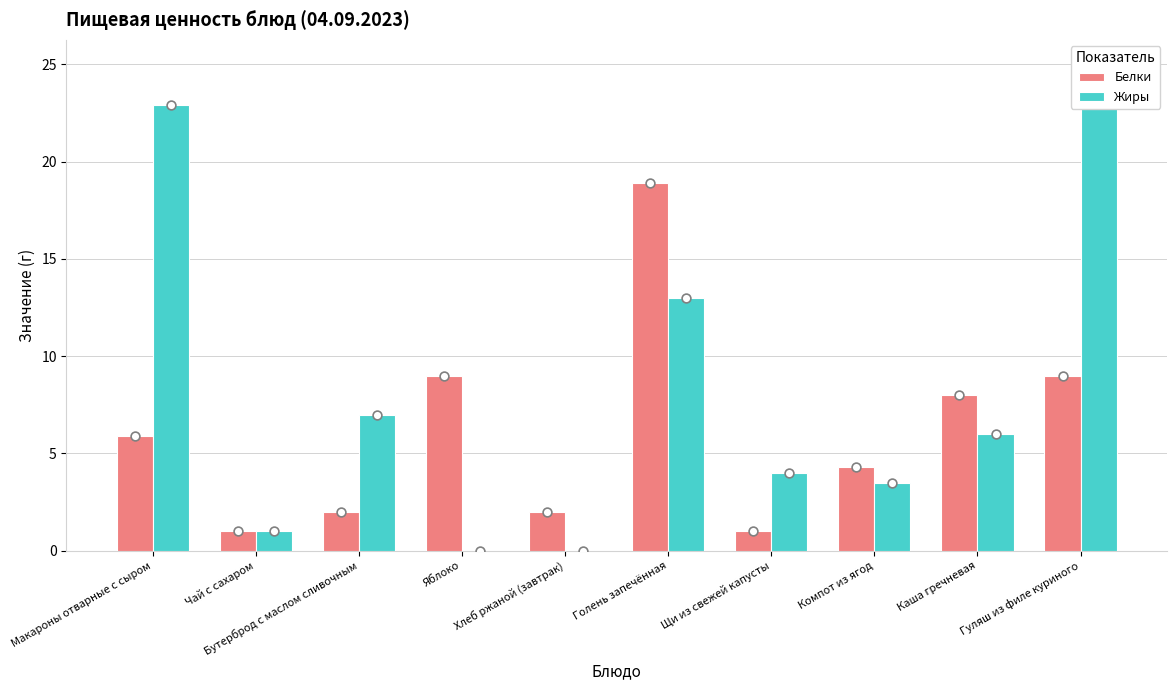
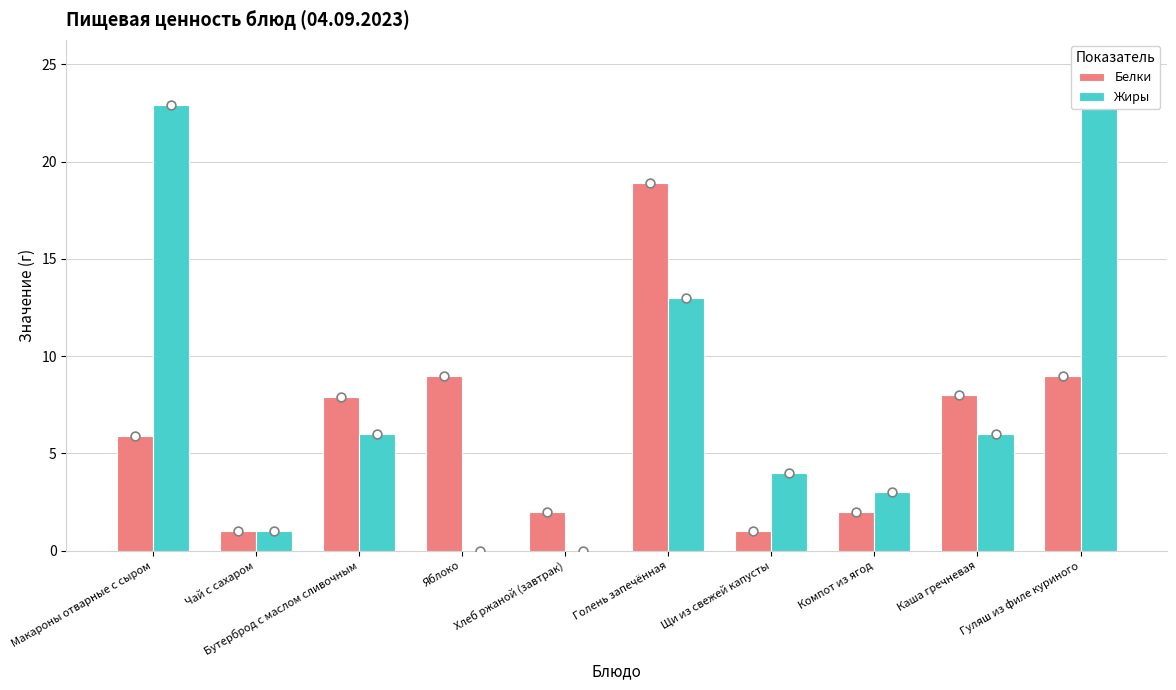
Белки, Бутерброд с маслом сливочным: 2.0 -> 7.9
Жиры, Бутерброд с маслом сливочным: 7 -> 6
Белки, Компот из ягод: 4.3 -> 2.0
Жиры, Компот из ягод: 3.5 -> 3.0
